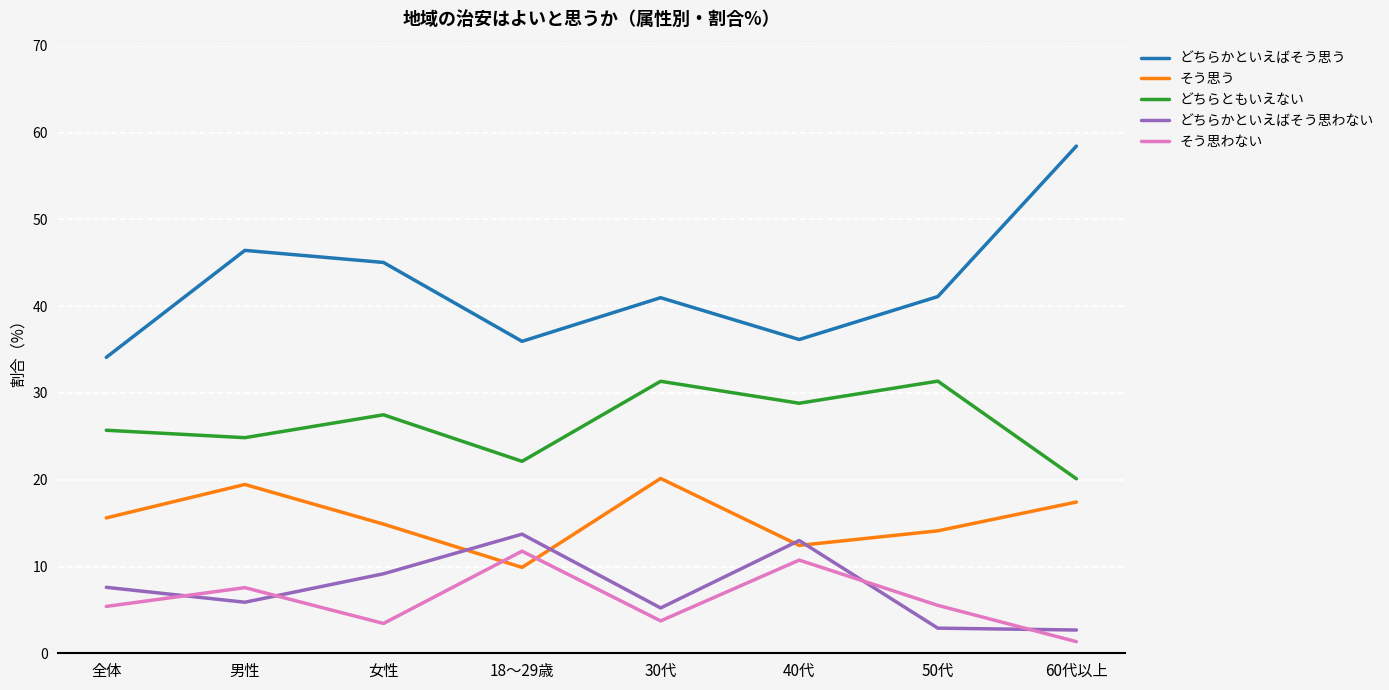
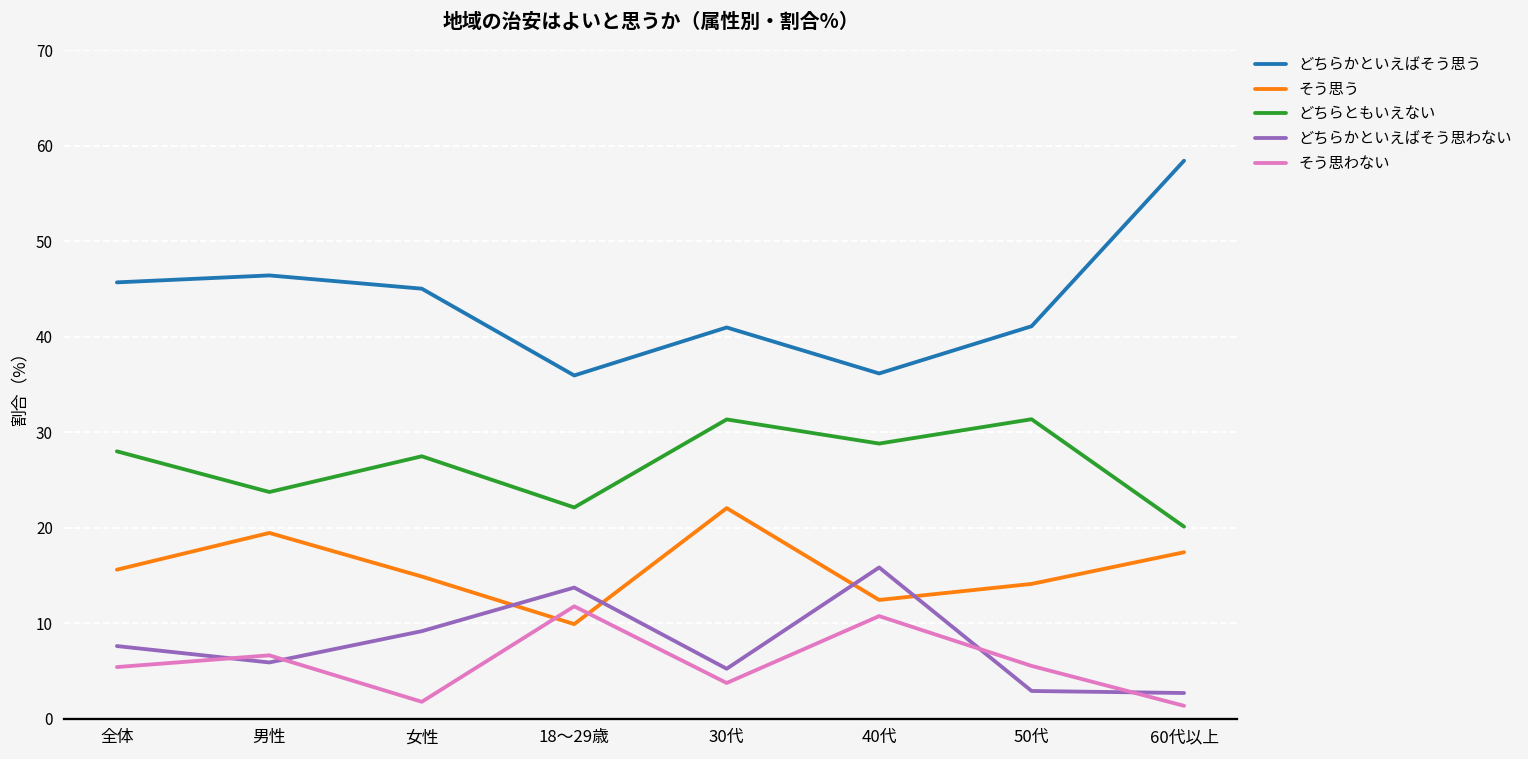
どちらかといえばそう思う, 全体: 34 -> 46
どちらともいえない, 全体: 26 -> 28
どちらともいえない, 男性: 25 -> 24
そう思わない, 男性: 8 -> 7
そう思わない, 女性: 3 -> 2
そう思う, 30代: 20 -> 22
どちらかといえばそう思わない, 40代: 13 -> 16
